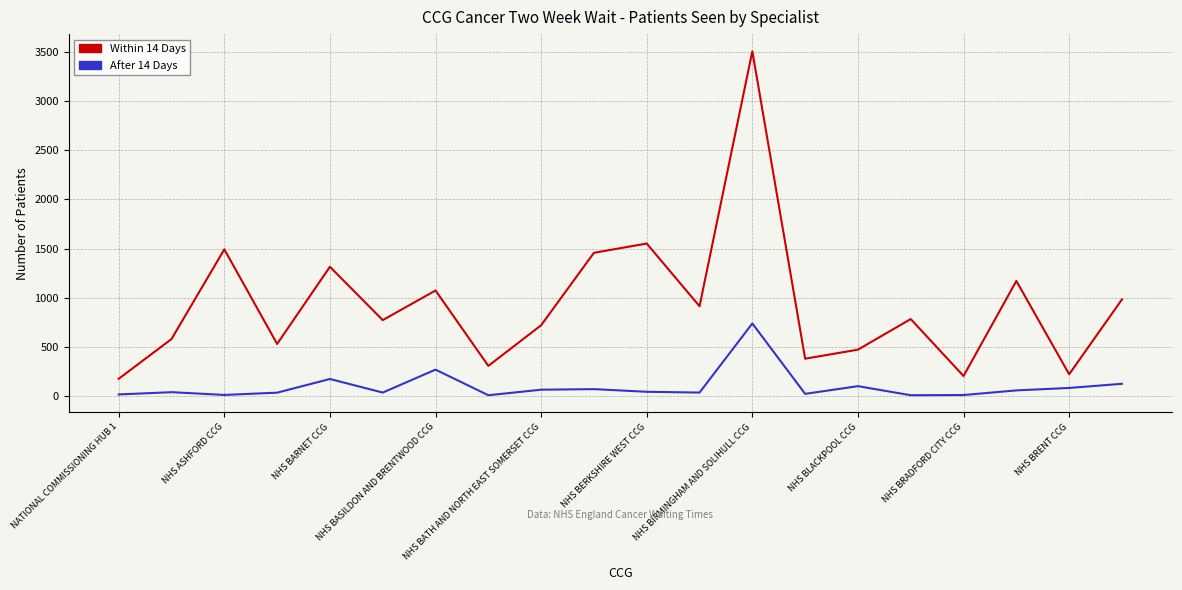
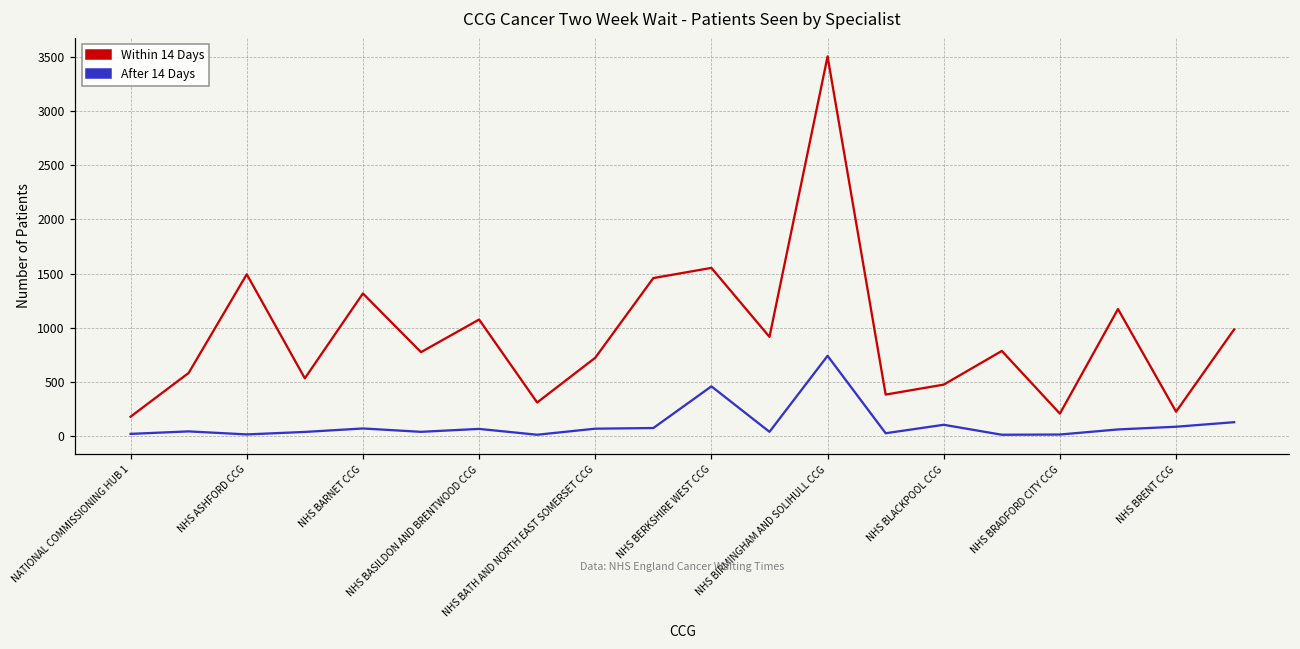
After 14 Days, NHS BARNET CCG: 200 -> 100
After 14 Days, NHS BASILDON AND BRENTWOOD CCG: 300 -> 100
After 14 Days, NHS BERKSHIRE WEST CCG: 0 -> 500
